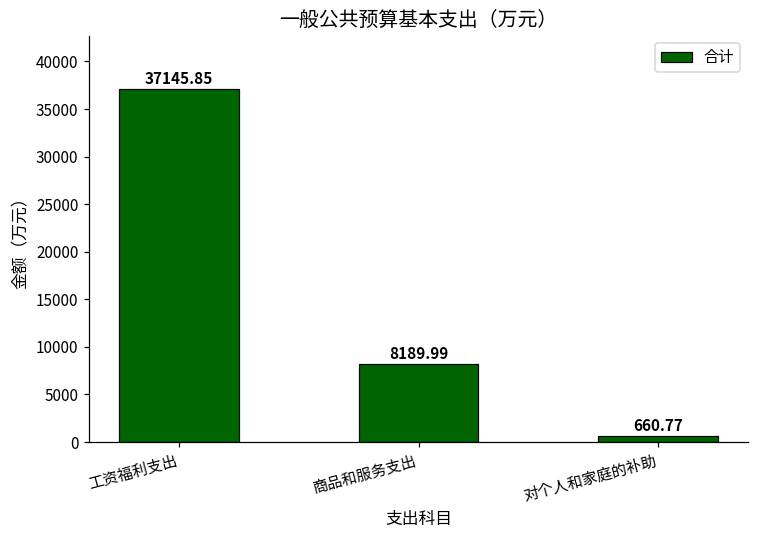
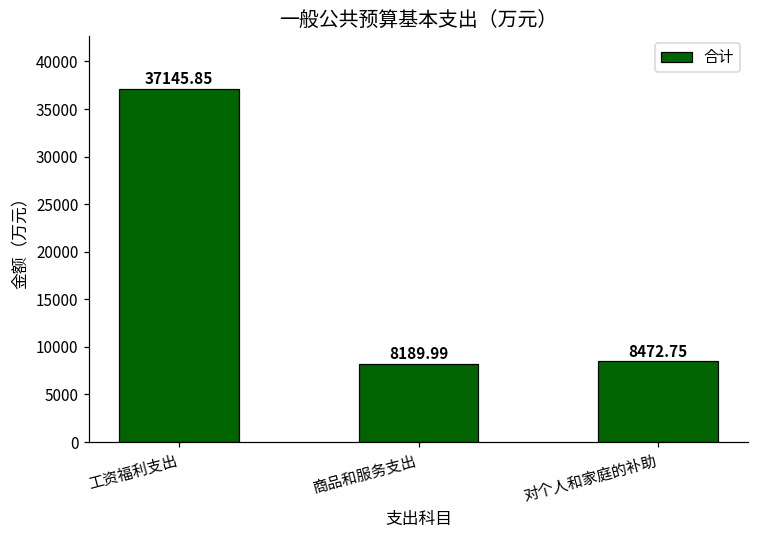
对个人和家庭的补助: 660.77 -> 8472.75
